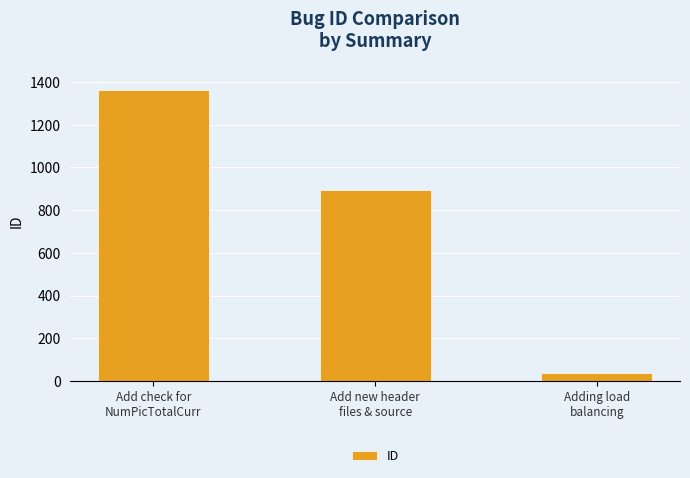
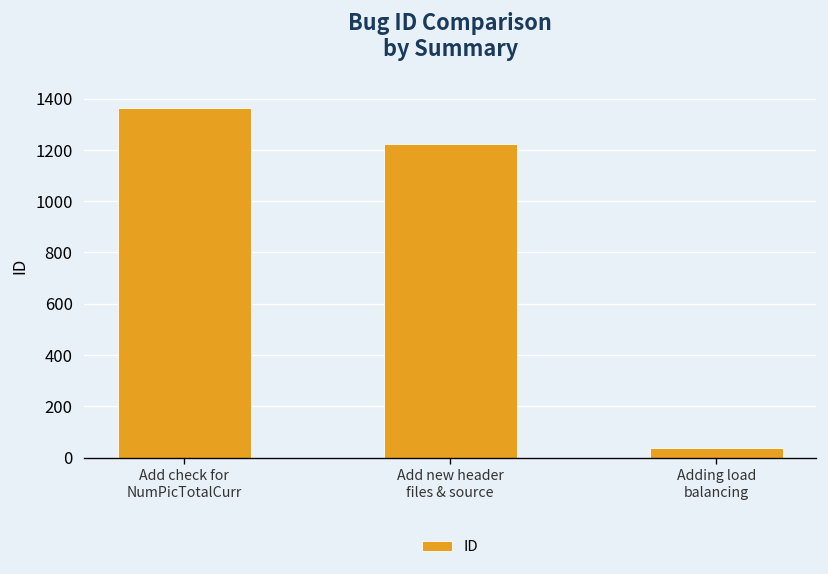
Add new header files & source: 900 -> 1220
